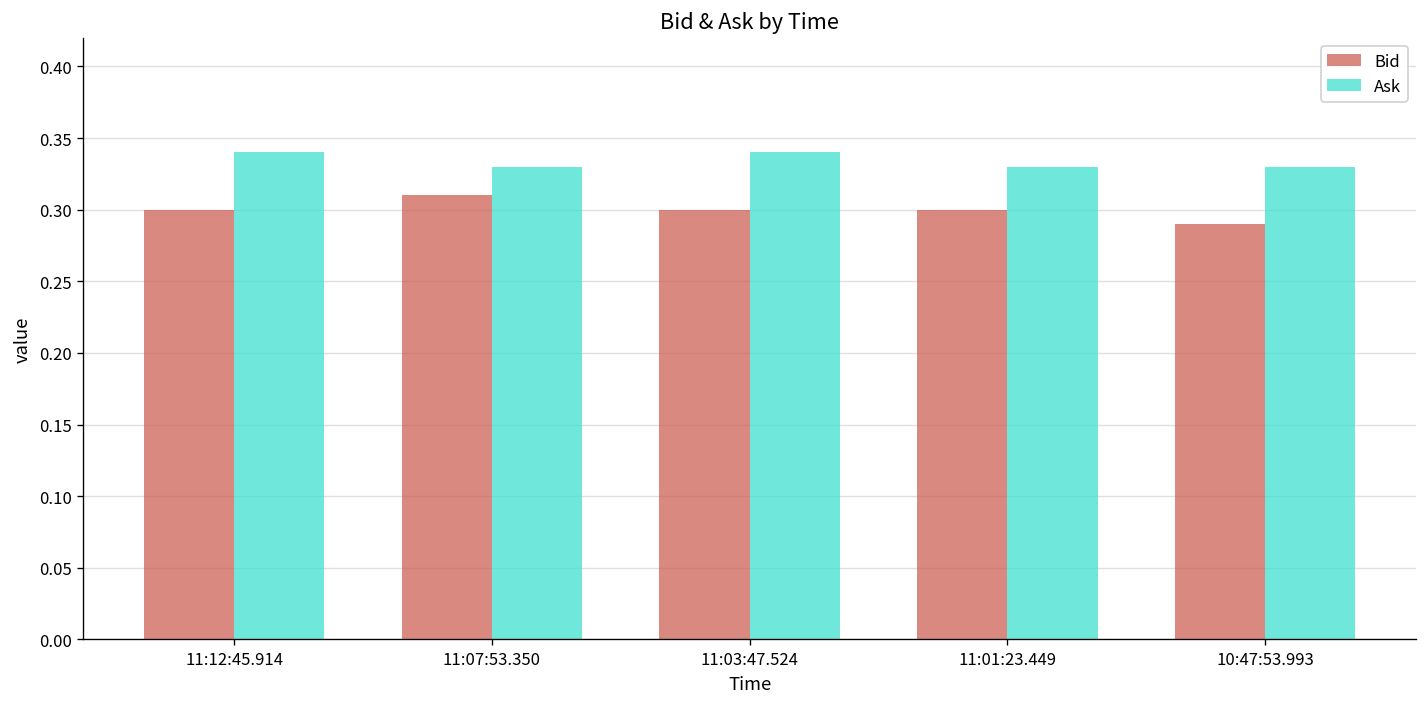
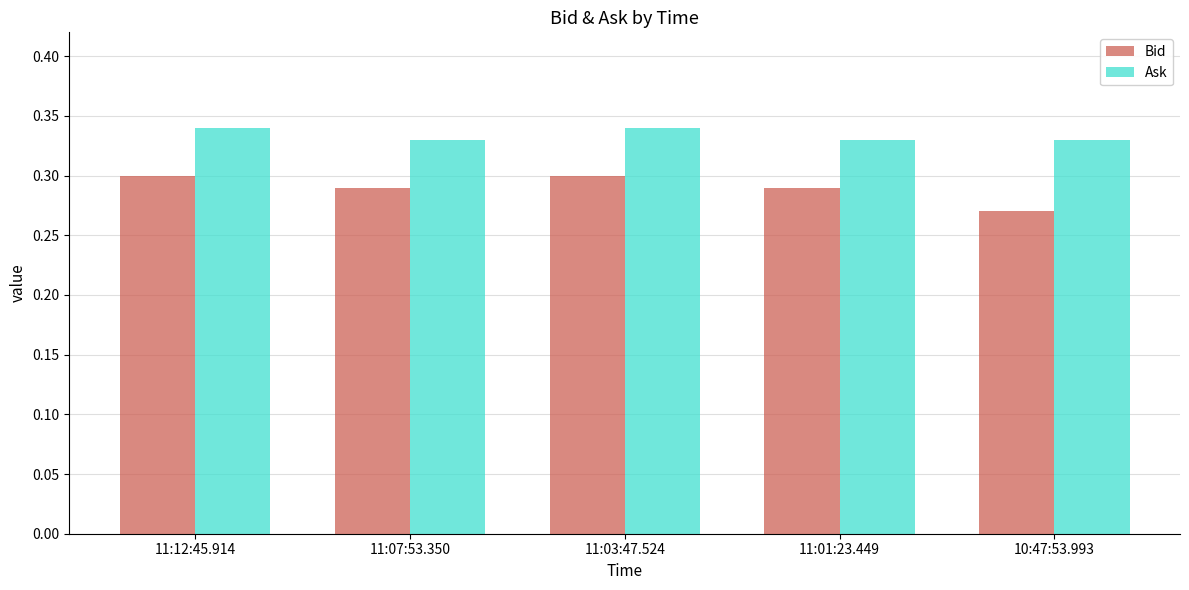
Bid, 11:07:53.350: 0.31 -> 0.29
Bid, 11:01:23.449: 0.30 -> 0.29
Bid, 10:47:53.993: 0.29 -> 0.27
